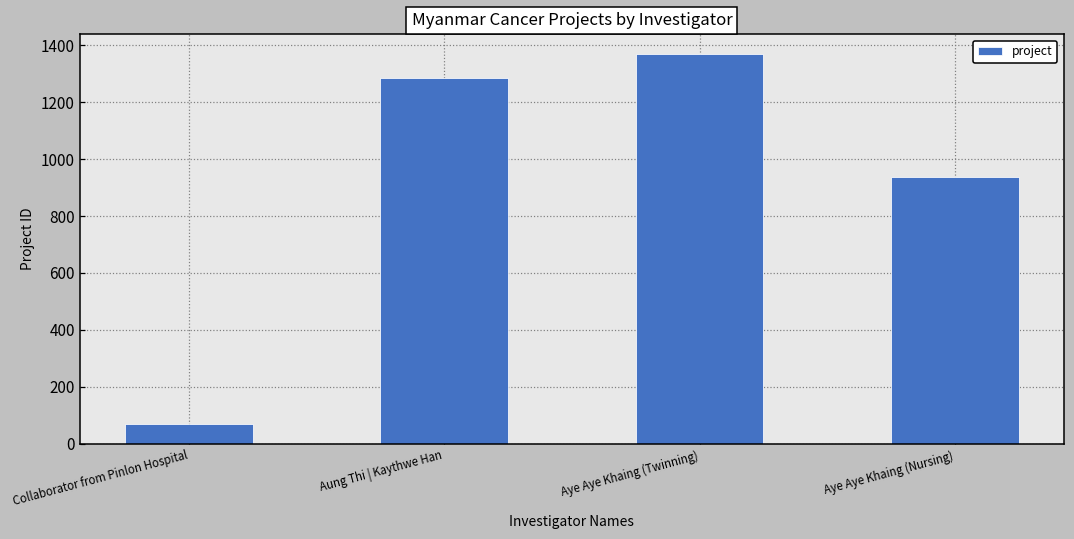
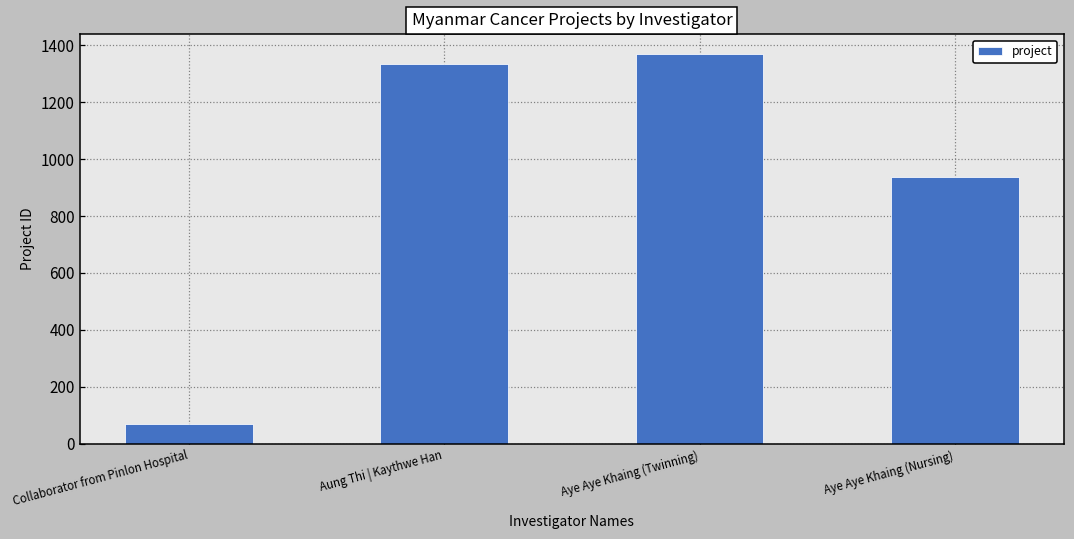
Aung Thi | Kaythwe Han: 1290 -> 1330
